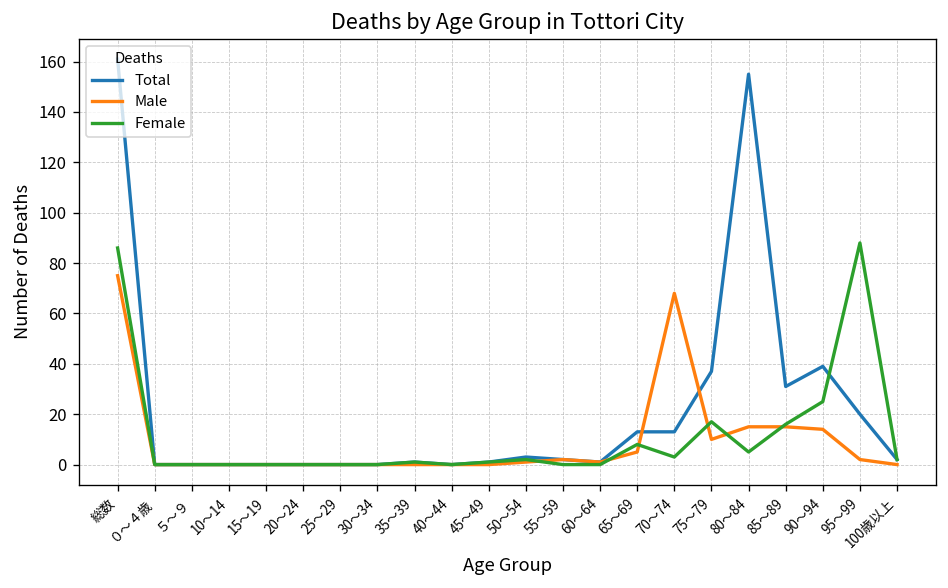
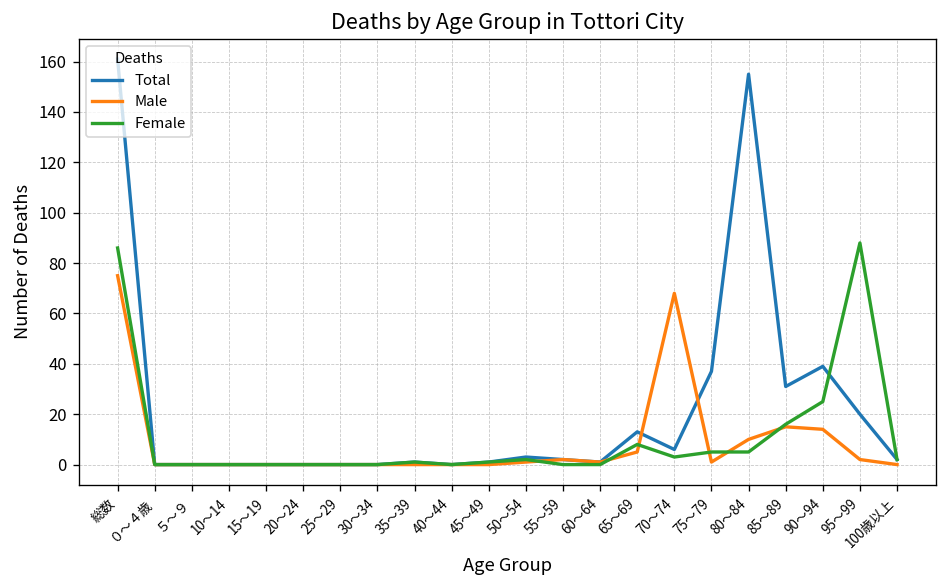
Total, 70～74: 13 -> 6
Male, 75～79: 10 -> 1
Female, 75～79: 17 -> 5
Male, 80～84: 15 -> 10
